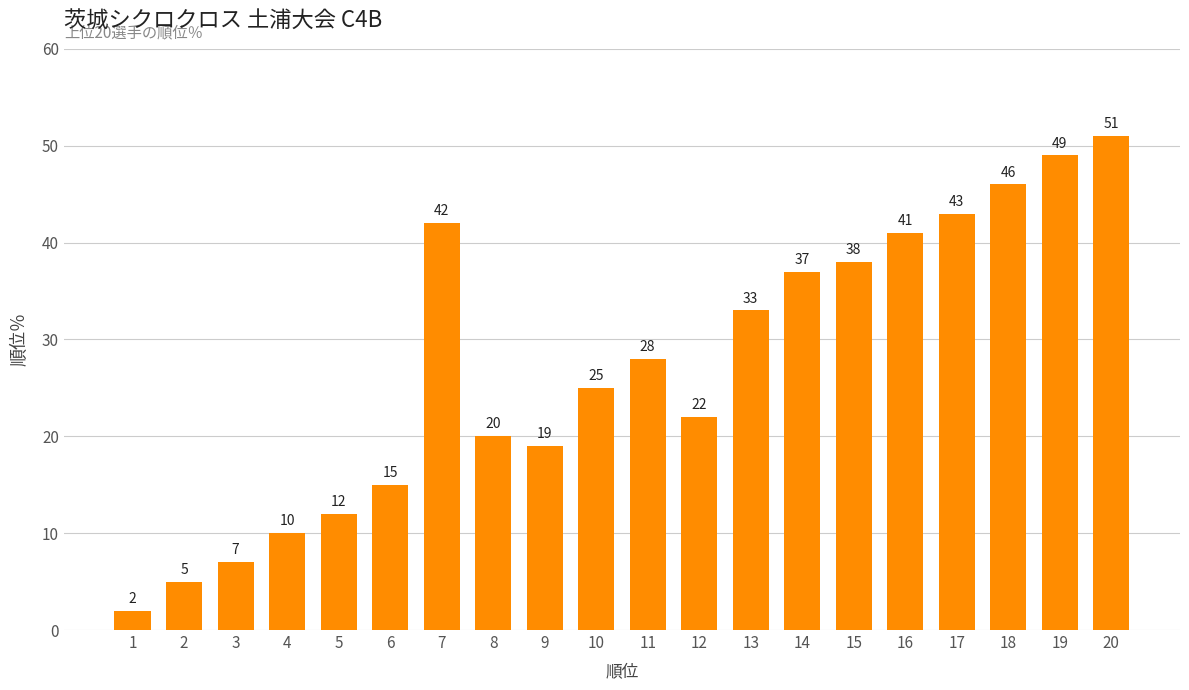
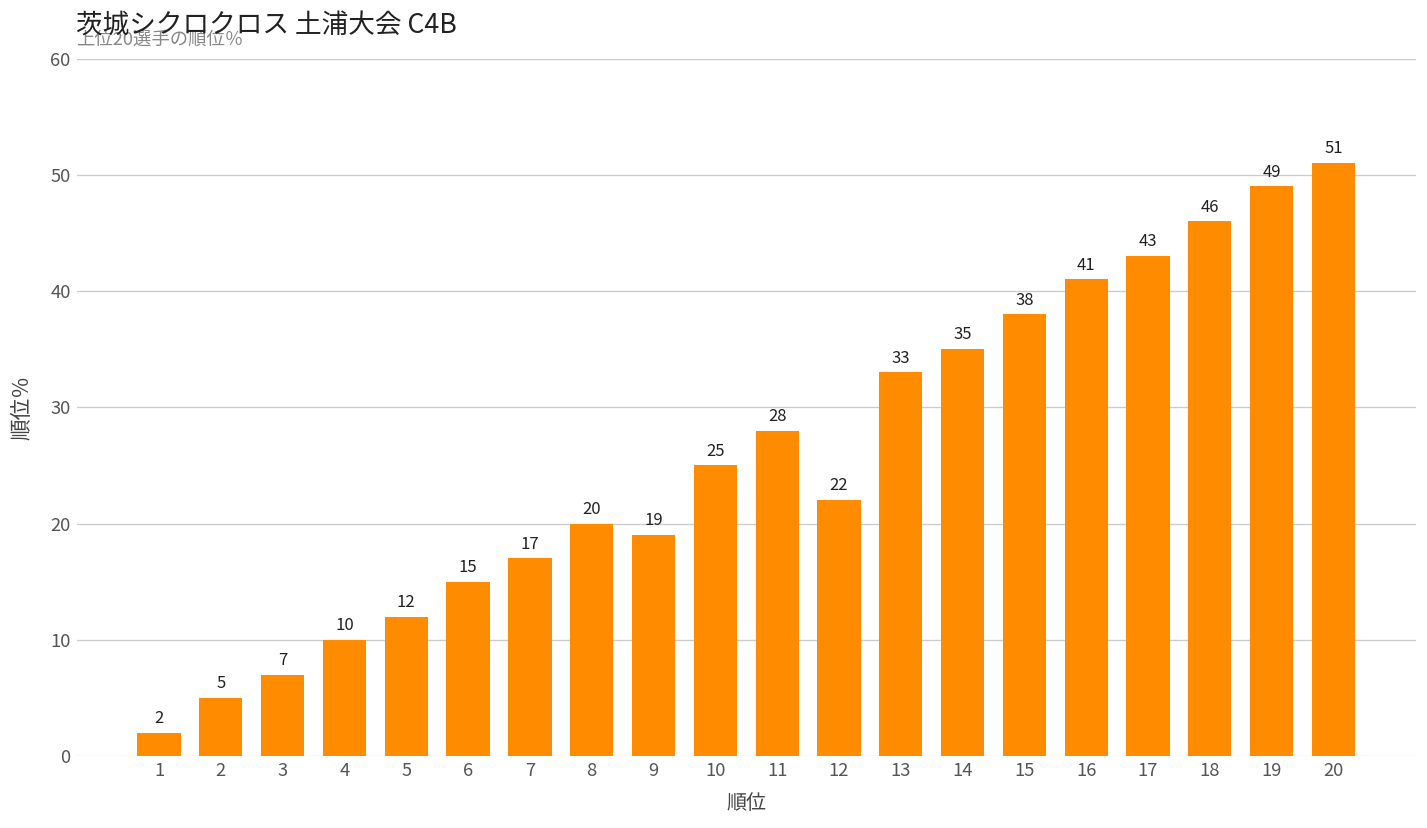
7: 42 -> 17
14: 37 -> 35
